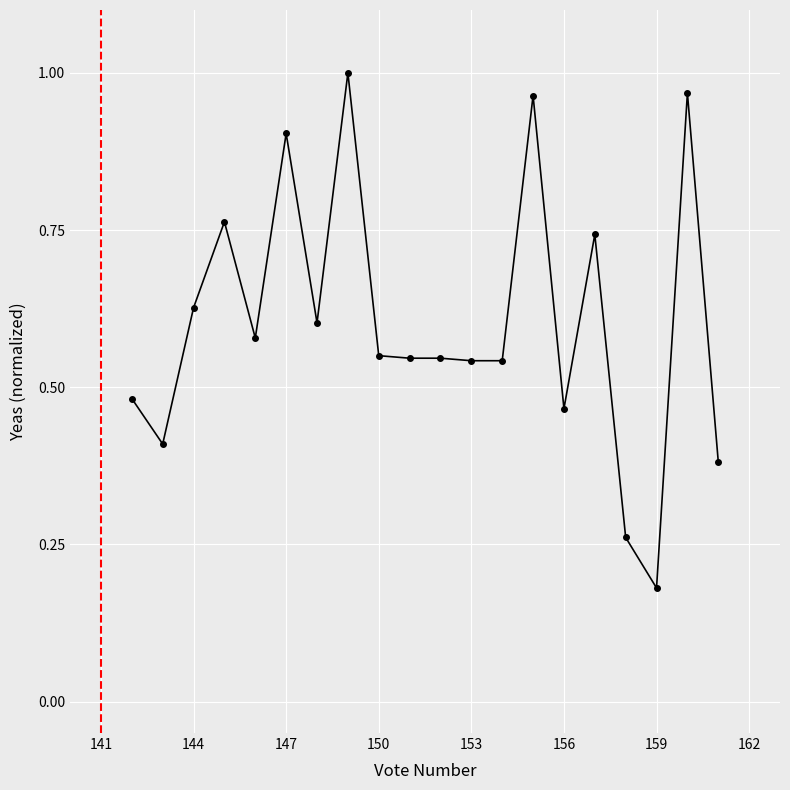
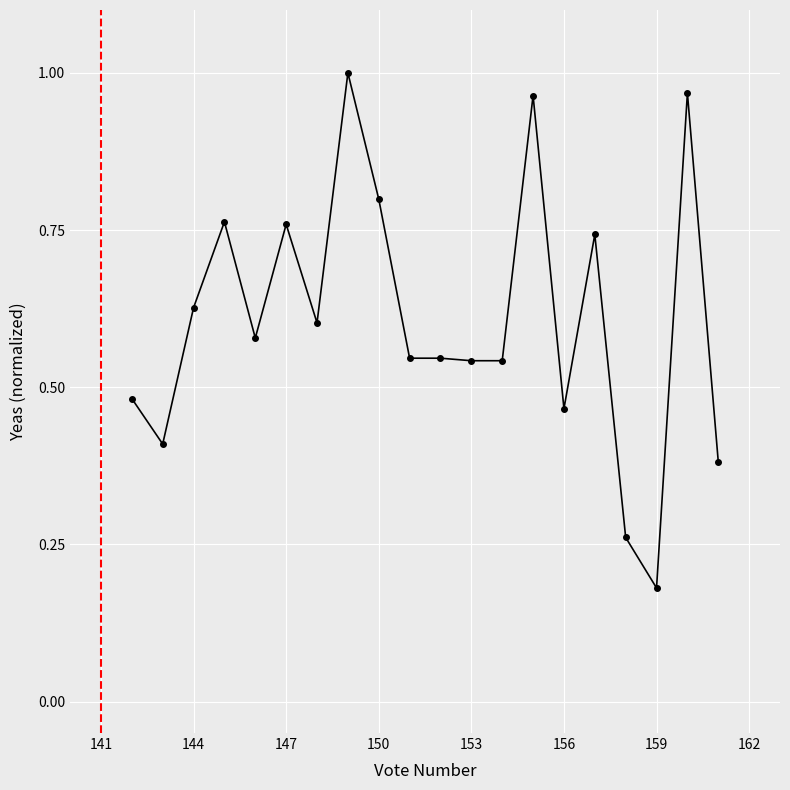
147: 0.90 -> 0.76
150: 0.55 -> 0.80
